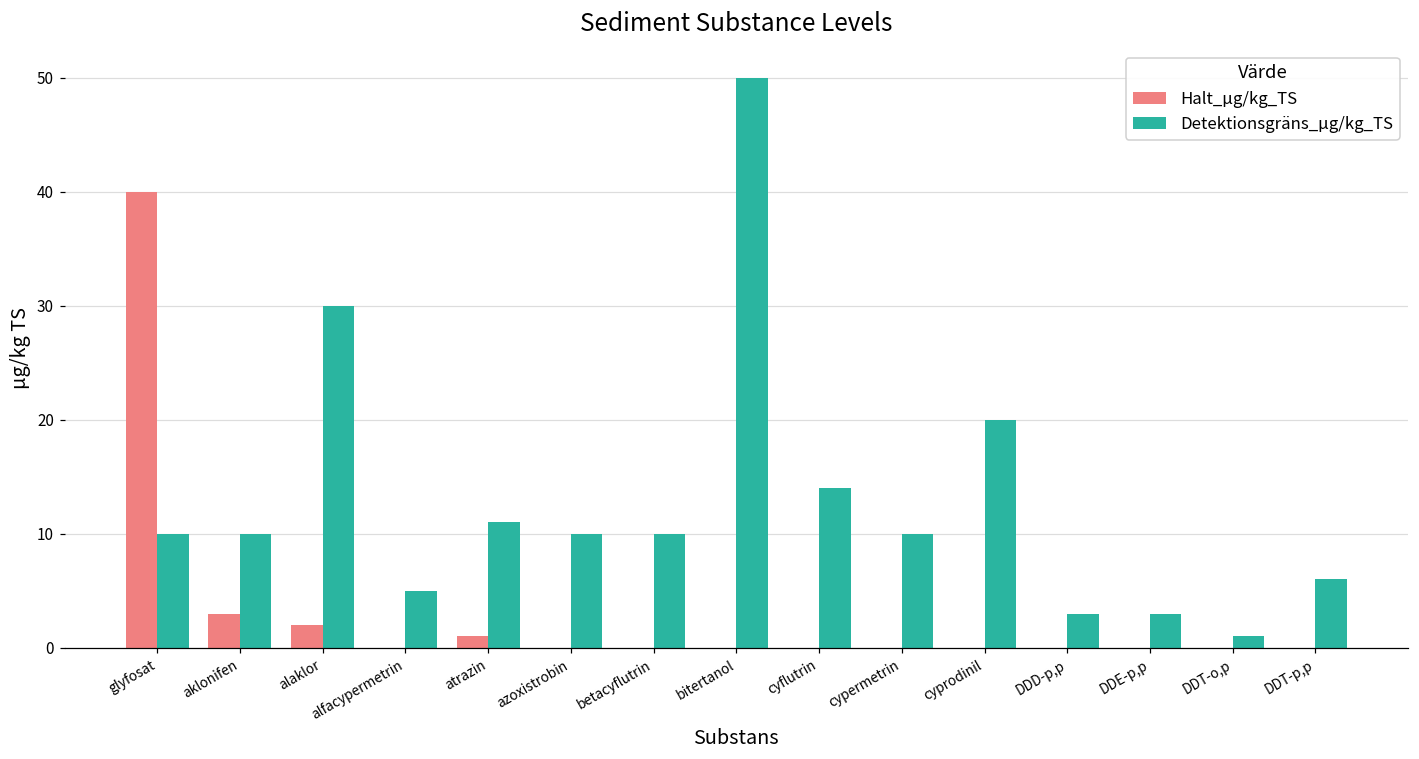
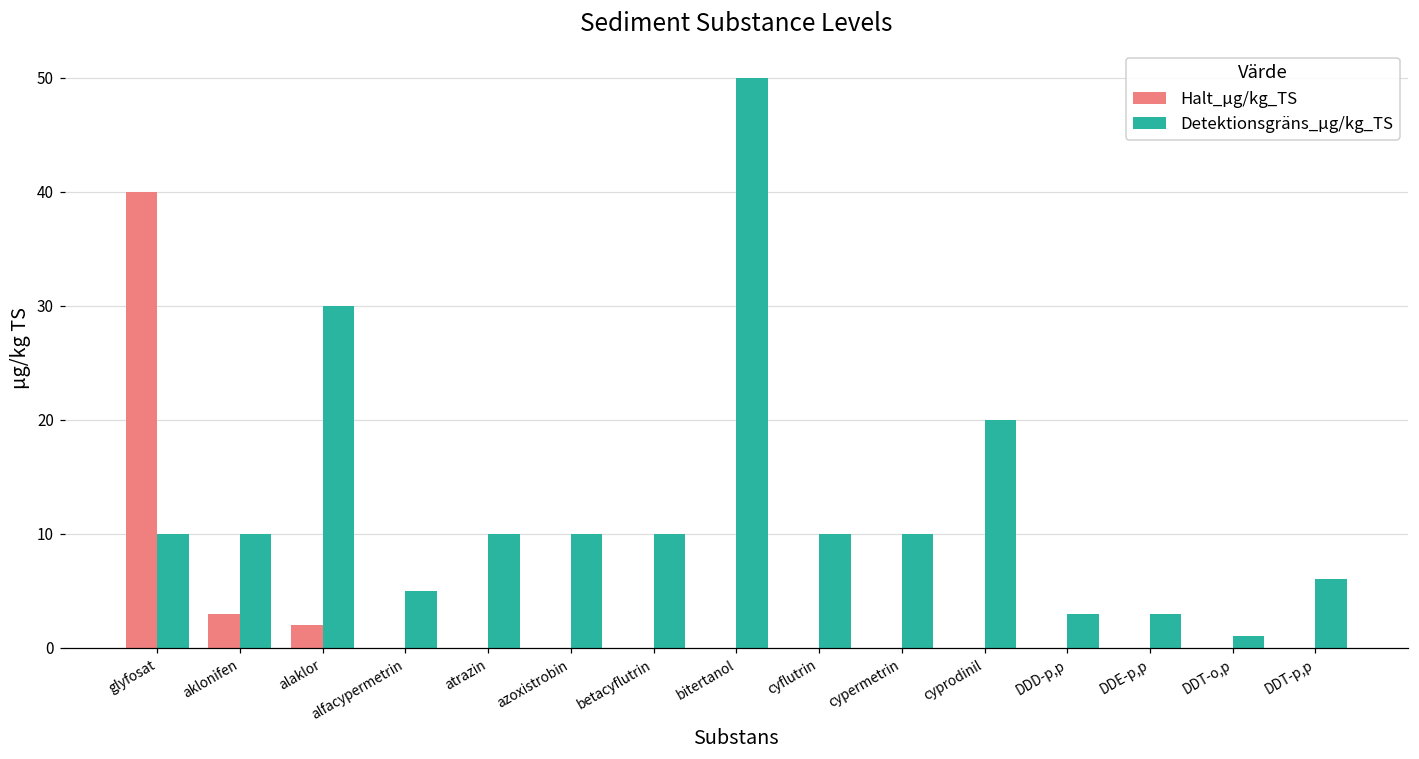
Halt_µg/kg_TS, atrazin: 1 -> 0
Detektionsgräns_µg/kg_TS, atrazin: 11 -> 10
Detektionsgräns_µg/kg_TS, cyflutrin: 14 -> 10
